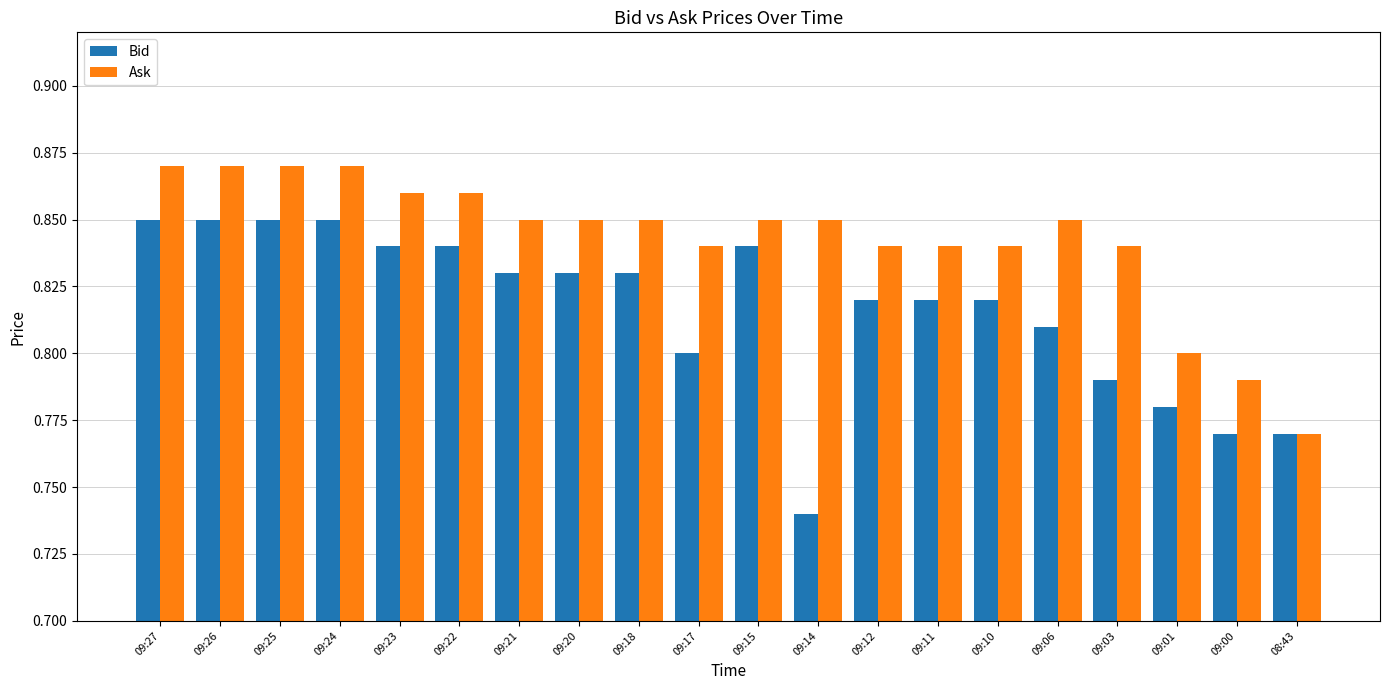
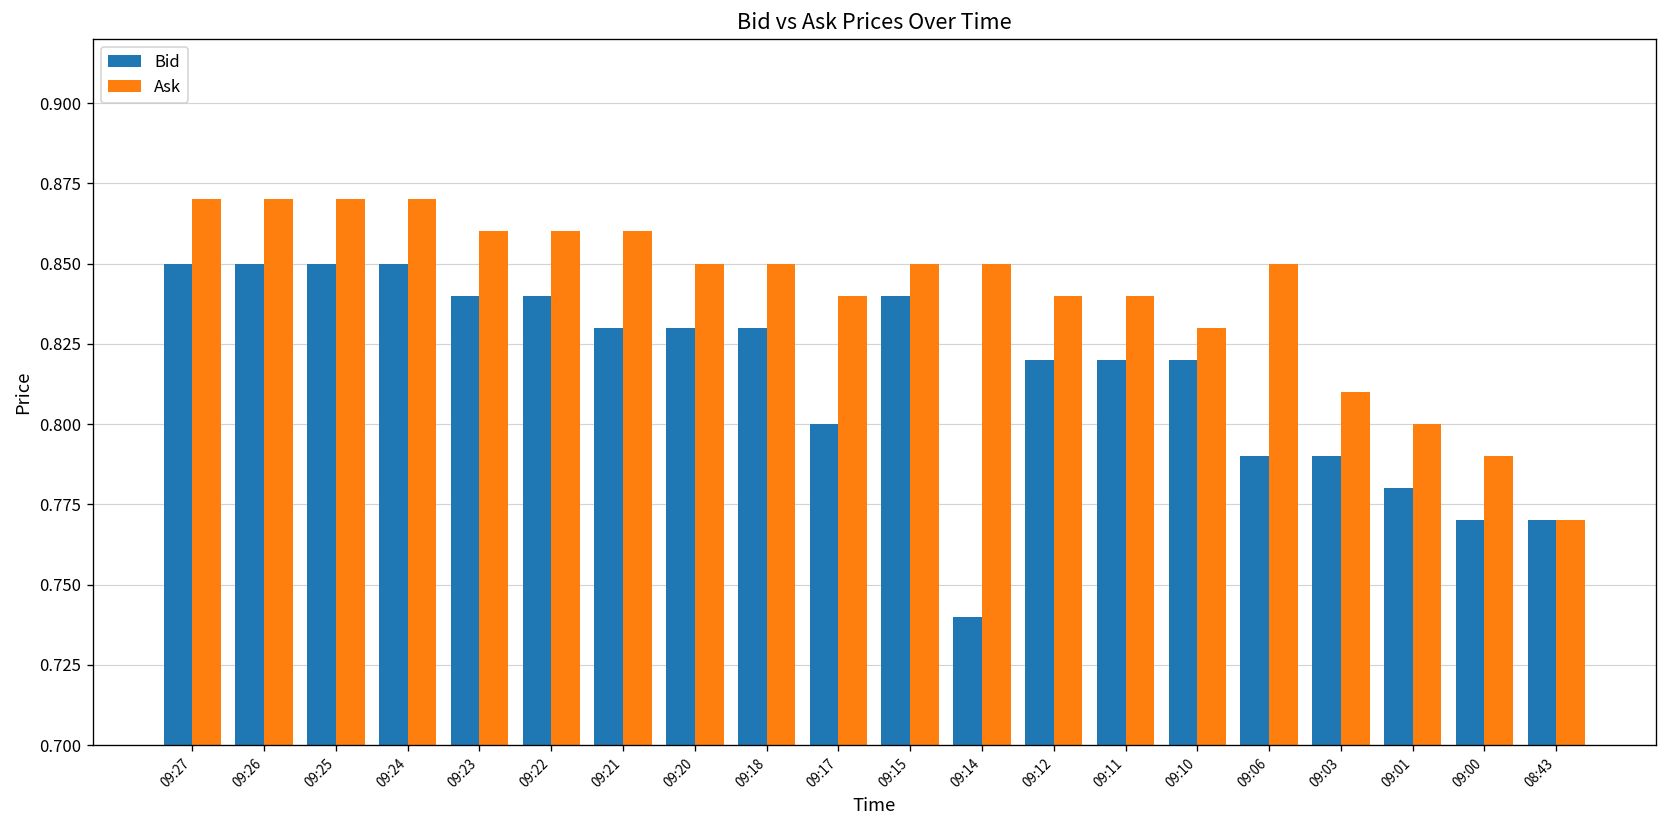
Ask, 09:21: 0.85 -> 0.86
Ask, 09:10: 0.84 -> 0.83
Bid, 09:06: 0.81 -> 0.79
Ask, 09:03: 0.84 -> 0.81
